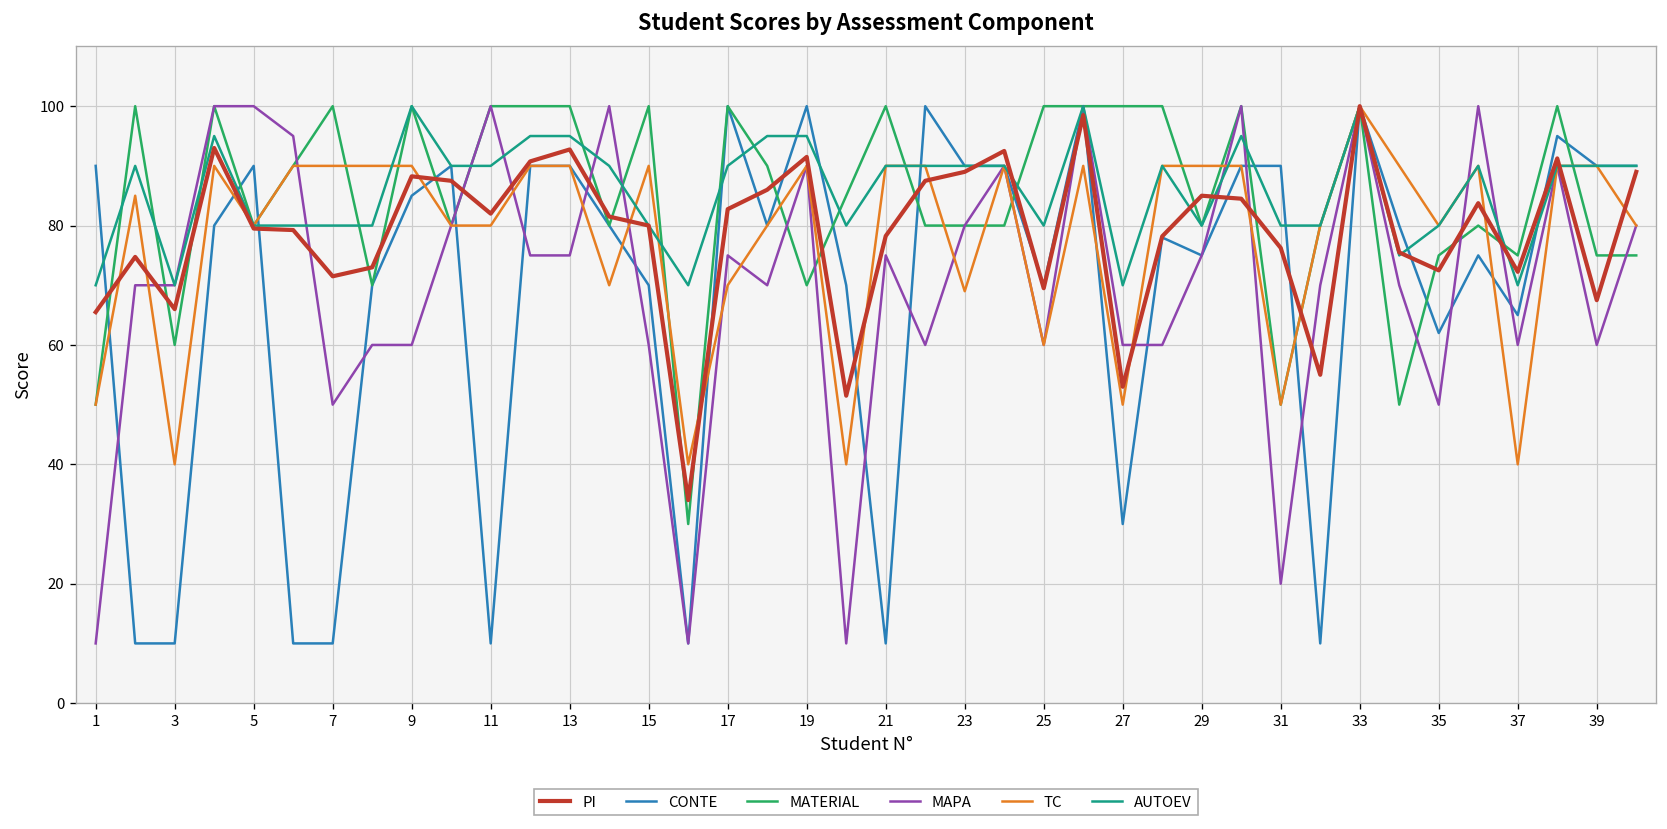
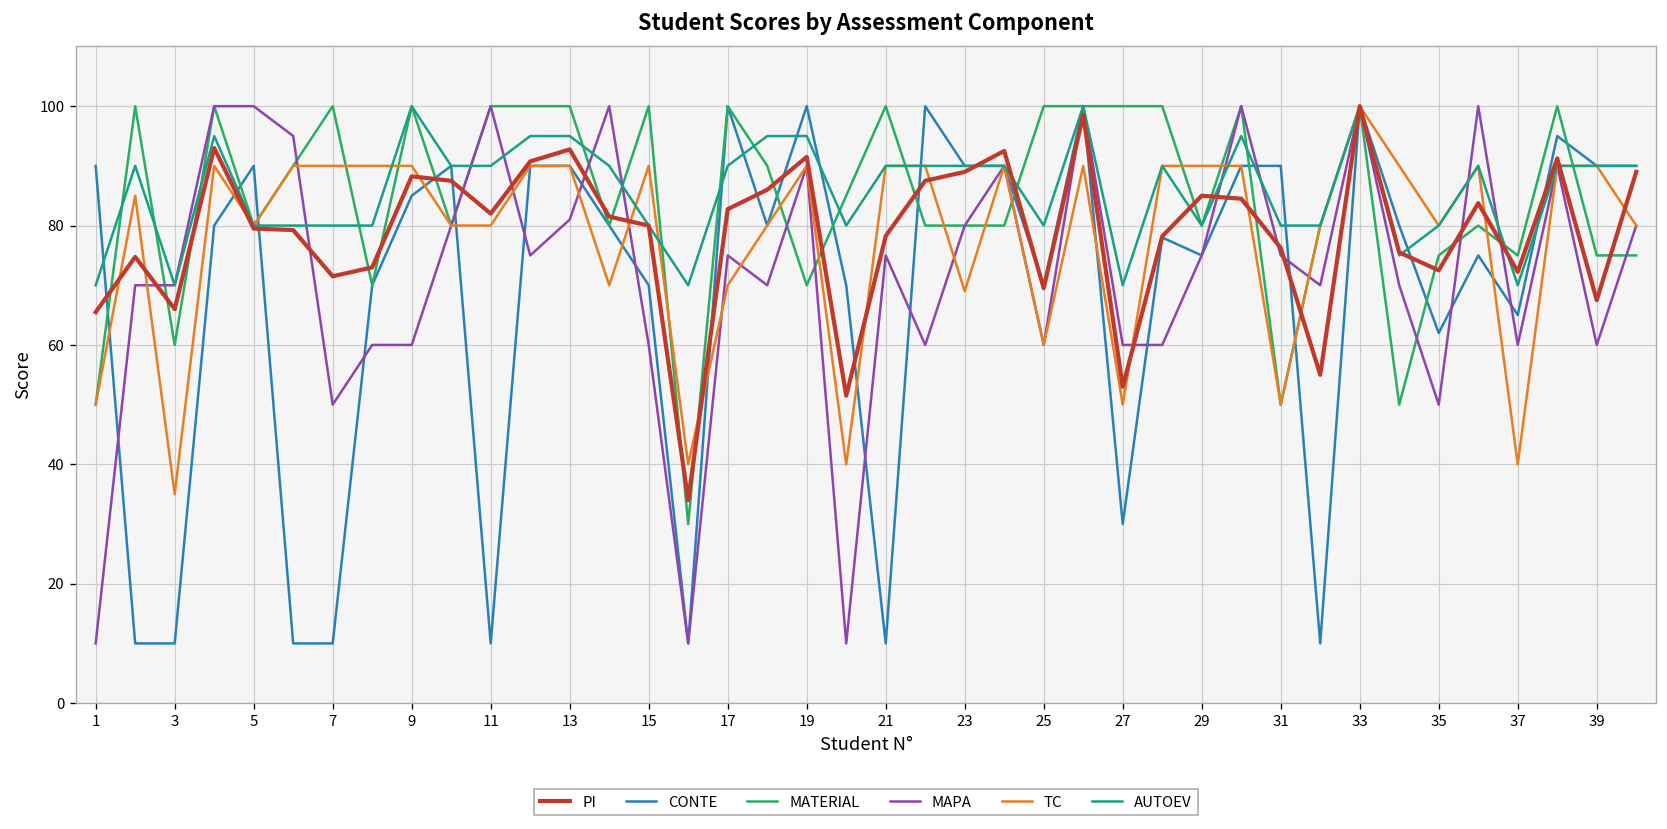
TC, 3: 40 -> 35
MAPA, 13: 75 -> 81
MAPA, 31: 20 -> 75
